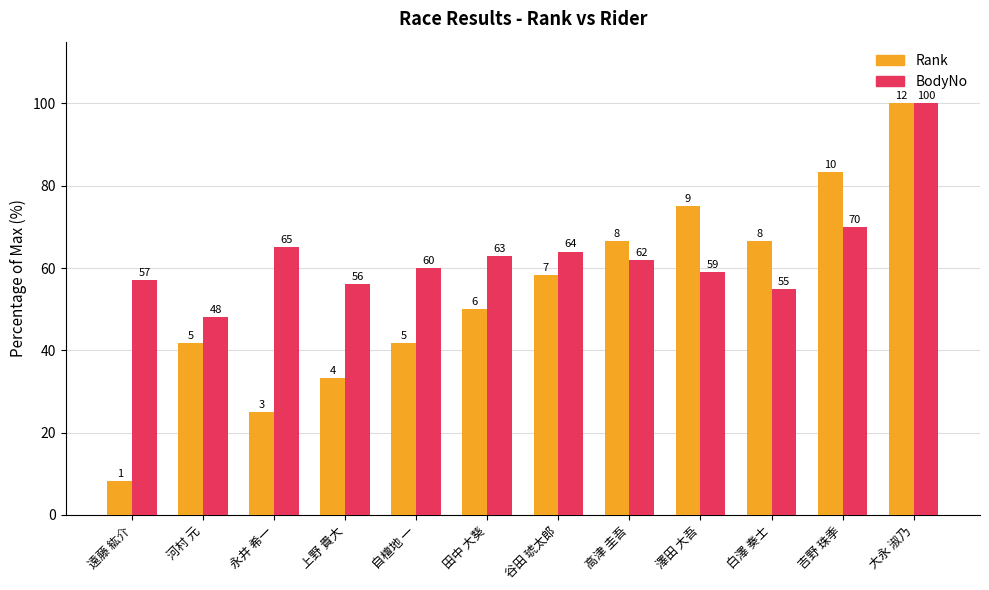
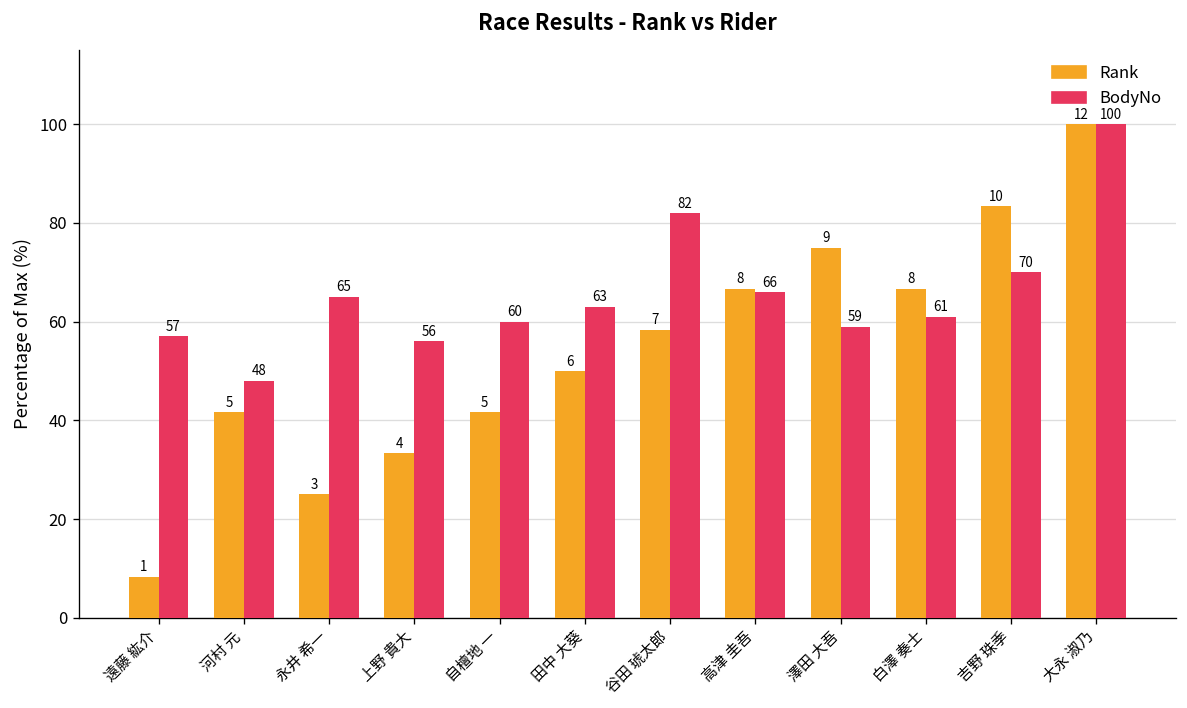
BodyNo, 谷田 琥太郎: 64 -> 82
BodyNo, 高津 圭吾: 62 -> 66
BodyNo, 白澤 奏士: 55 -> 61
